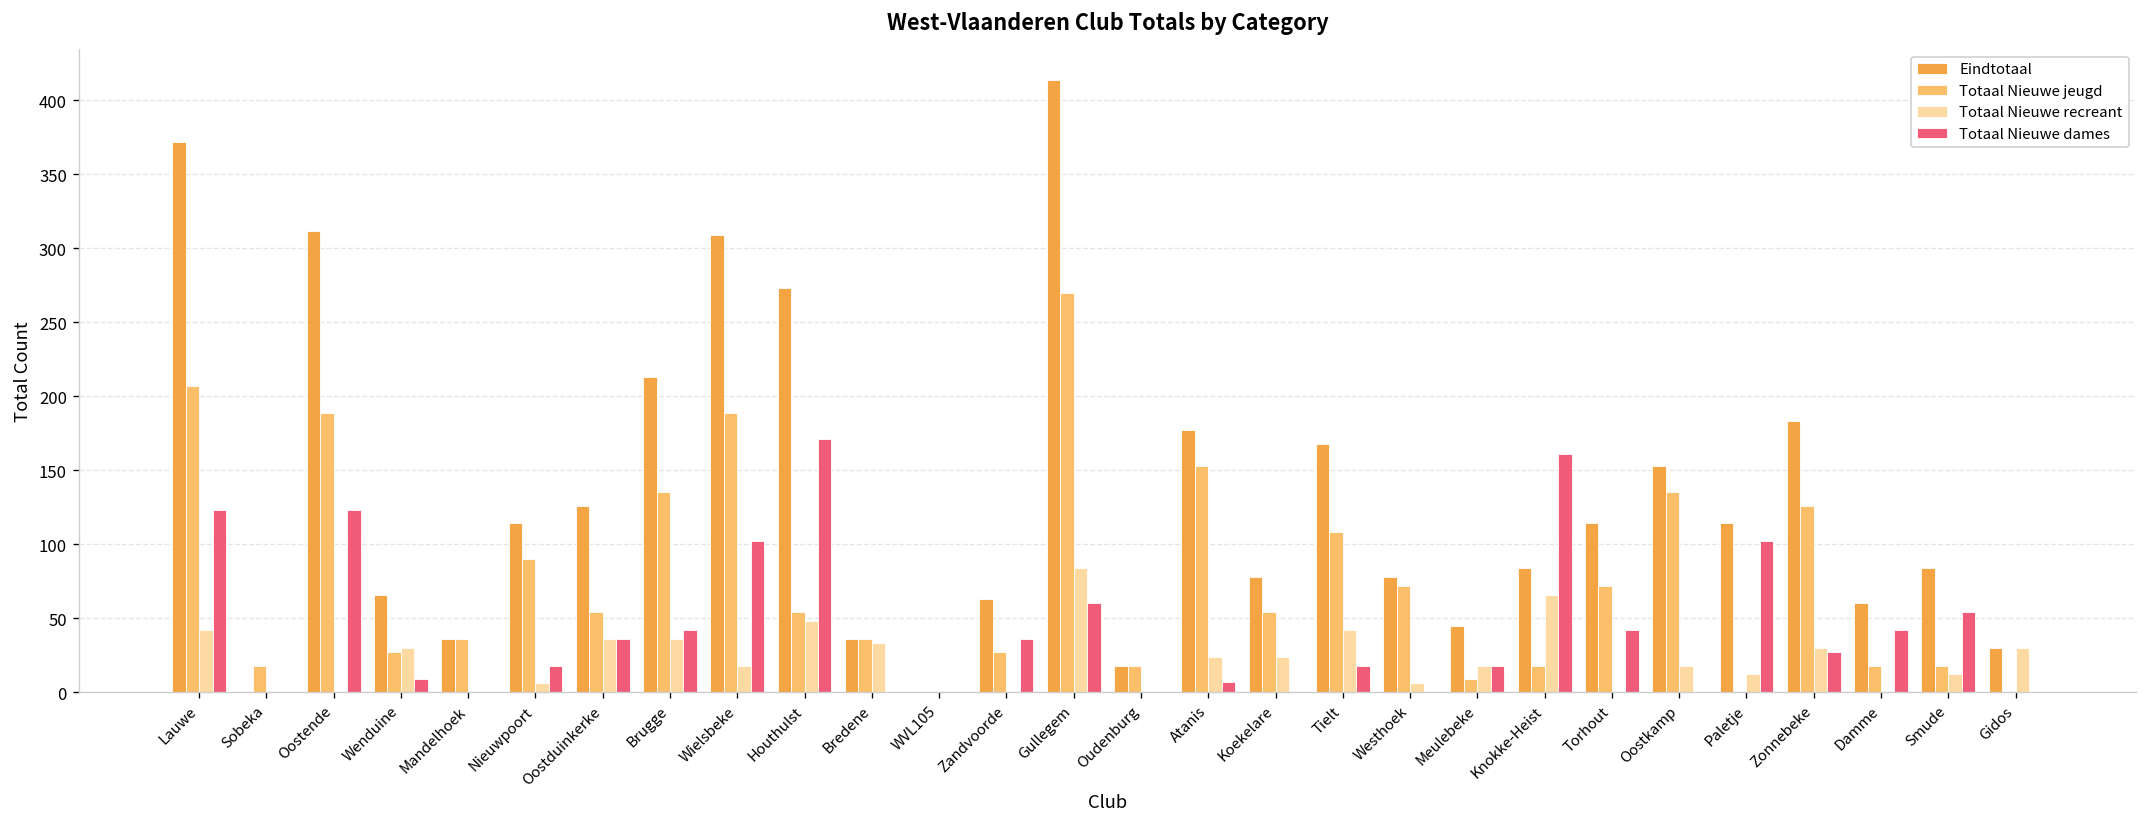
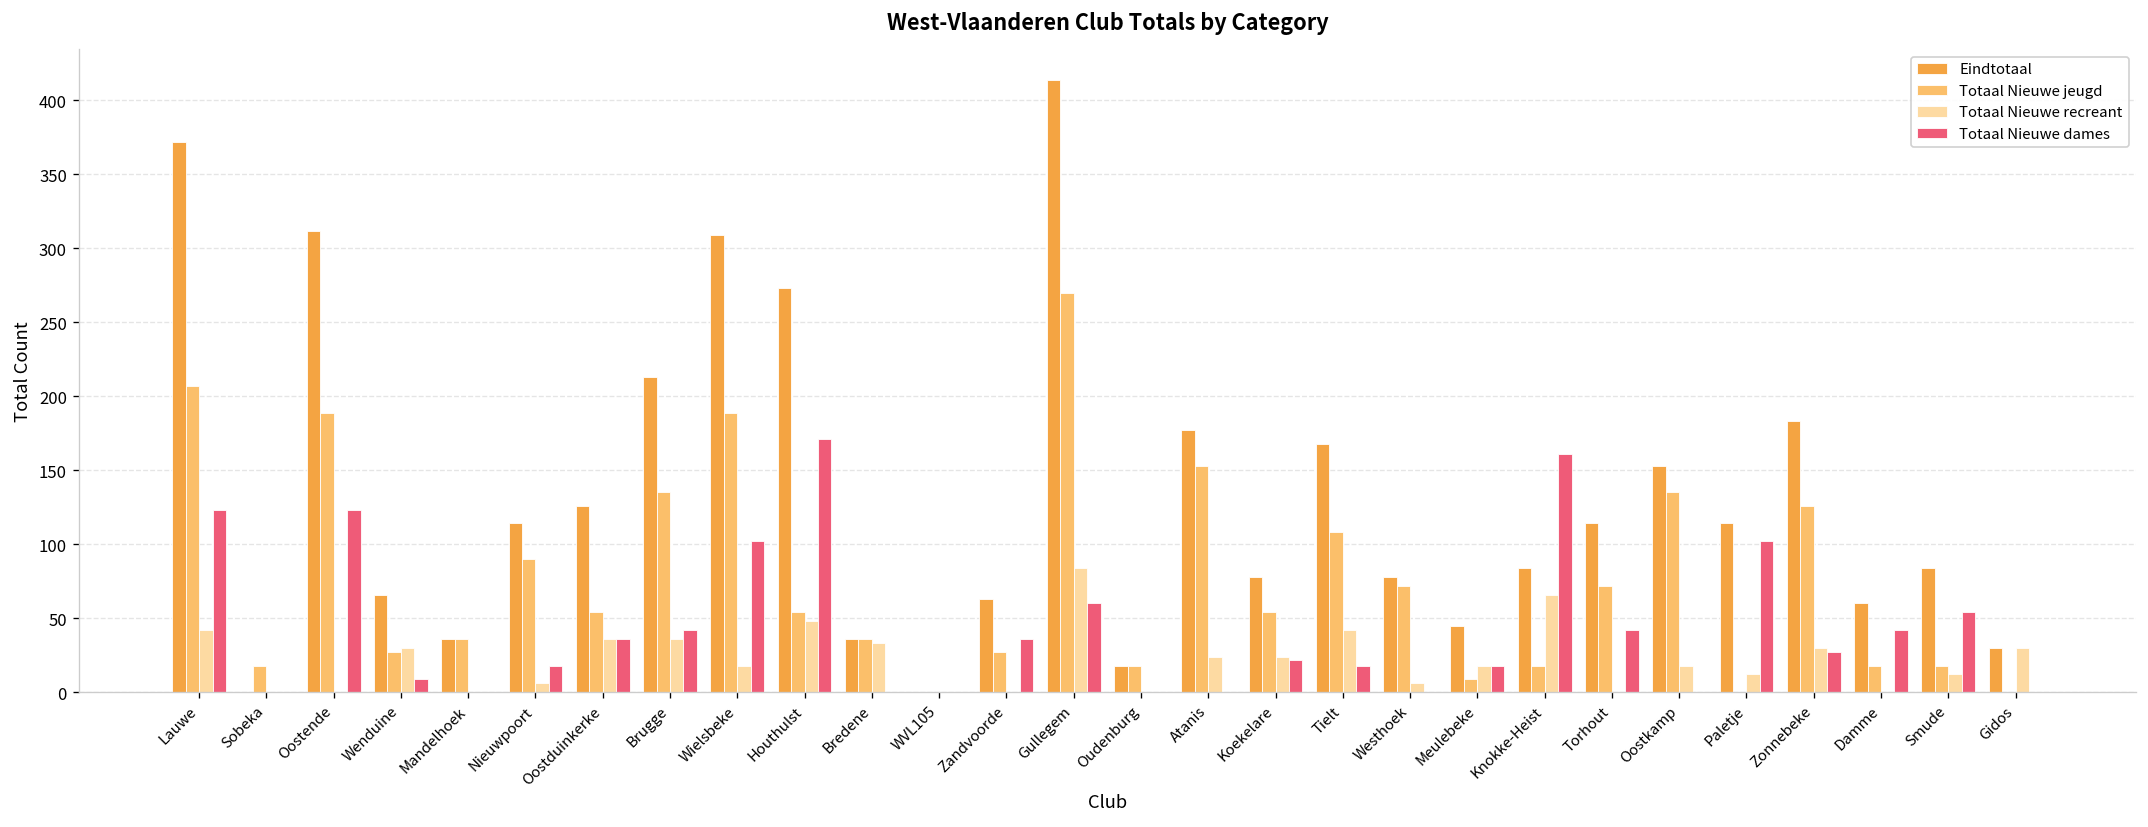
Totaal Nieuwe dames, Atanis: 7 -> 0
Totaal Nieuwe dames, Koekelare: 0 -> 22
